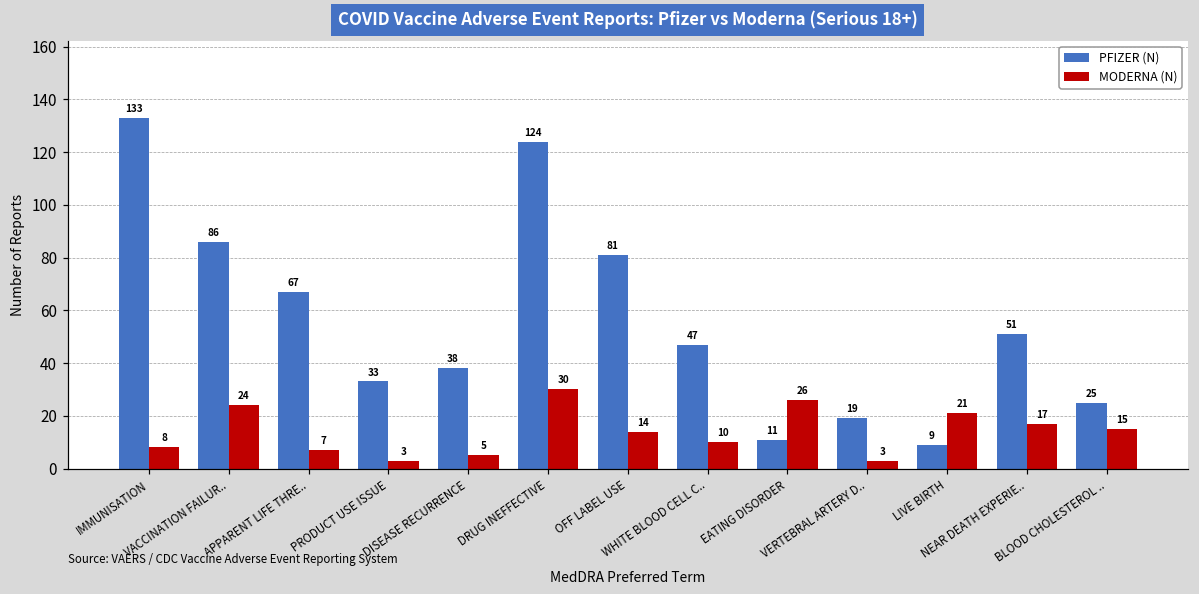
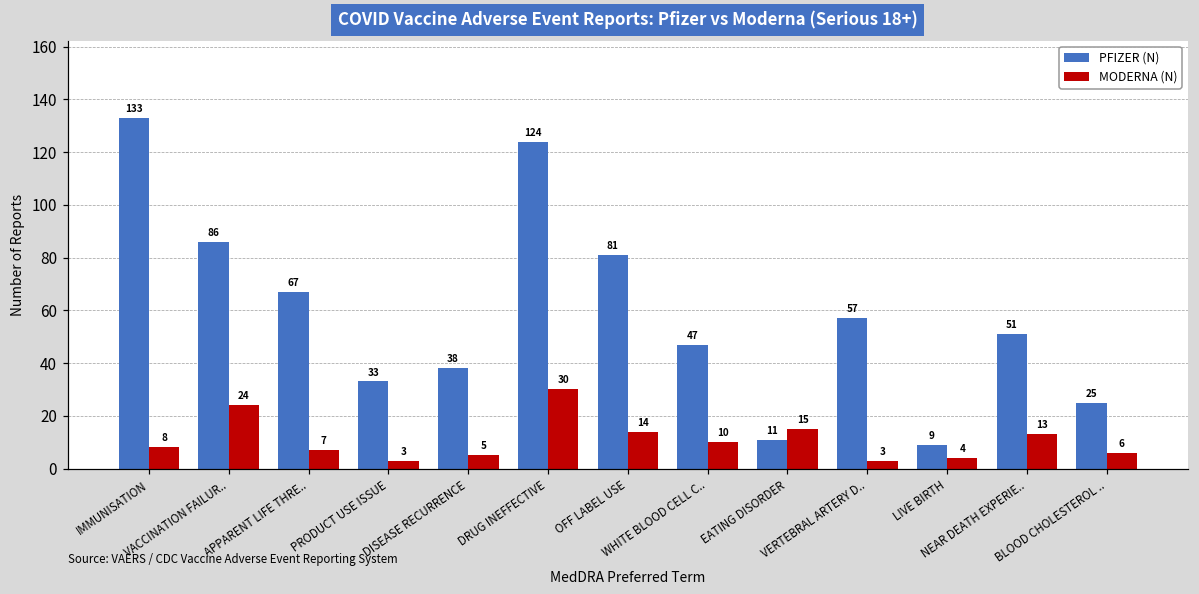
MODERNA (N), EATING DISORDER: 26 -> 15
PFIZER (N), VERTEBRAL ARTERY D..: 19 -> 57
MODERNA (N), LIVE BIRTH: 21 -> 4
MODERNA (N), NEAR DEATH EXPERIE..: 17 -> 13
MODERNA (N), BLOOD CHOLESTEROL ..: 15 -> 6
